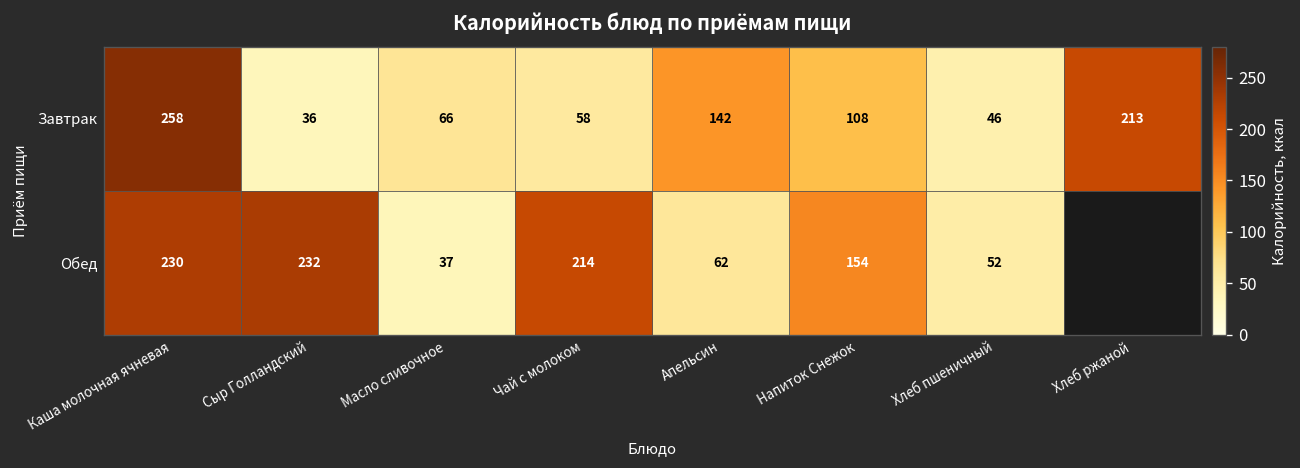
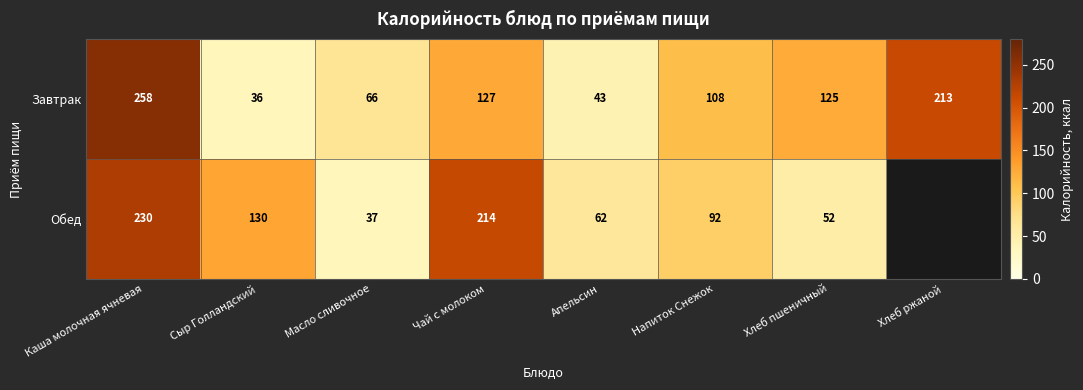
Завтрак, Чай с молоком: 58 -> 127
Завтрак, Апельсин: 142 -> 43
Завтрак, Хлеб пшеничный: 46 -> 125
Обед, Сыр Голландский: 232 -> 130
Обед, Напиток Снежок: 154 -> 92
